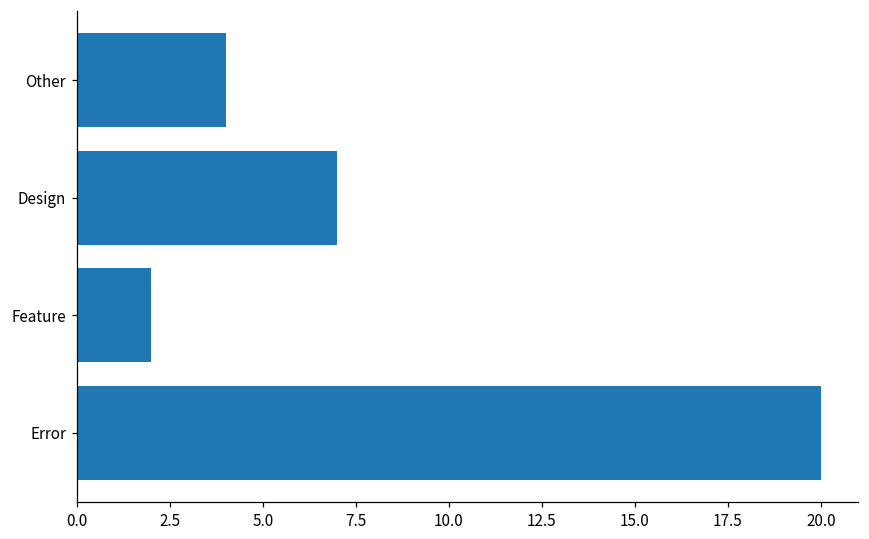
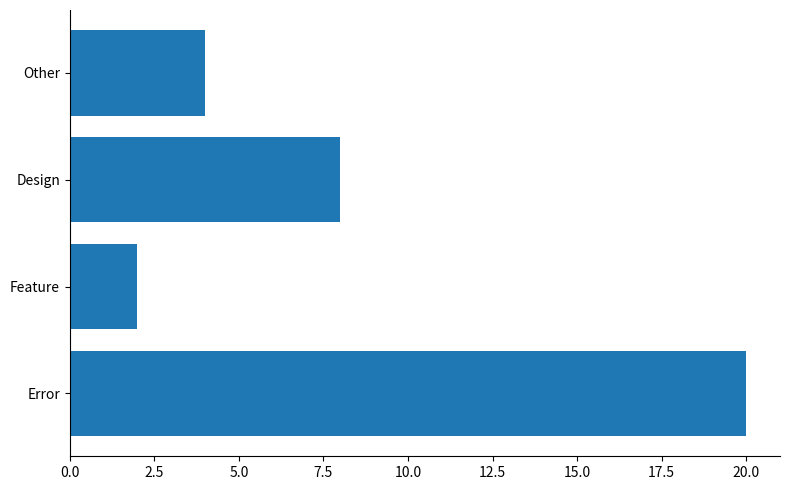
Design: 7 -> 8
